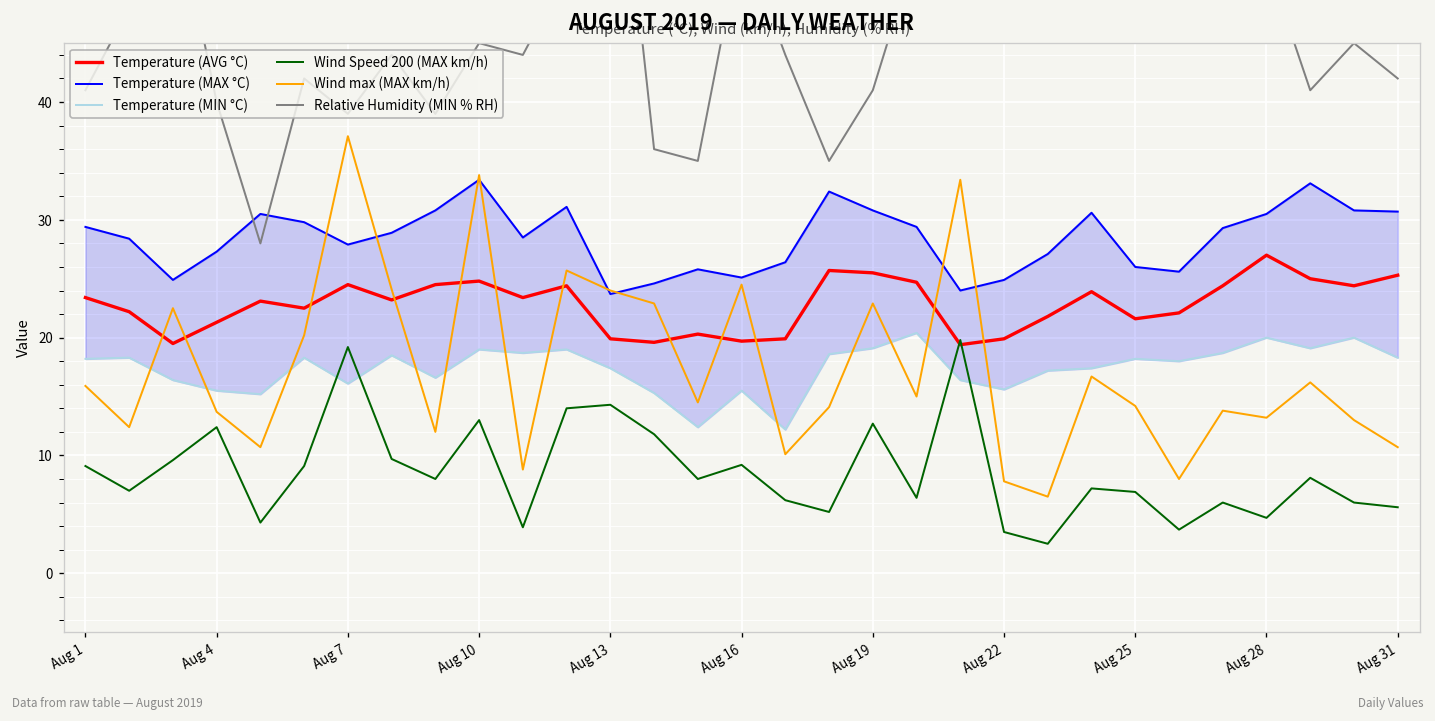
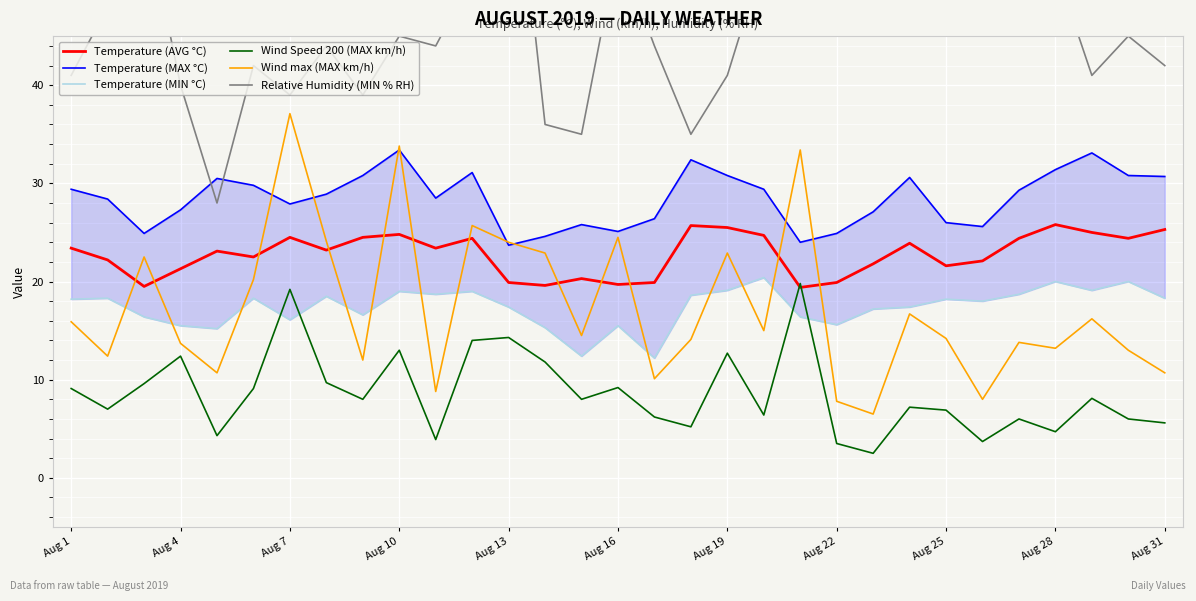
Temperature (AVG °C), Aug 28: 27 -> 26
Temperature (MAX °C), Aug 28: 30.5 -> 31.4
